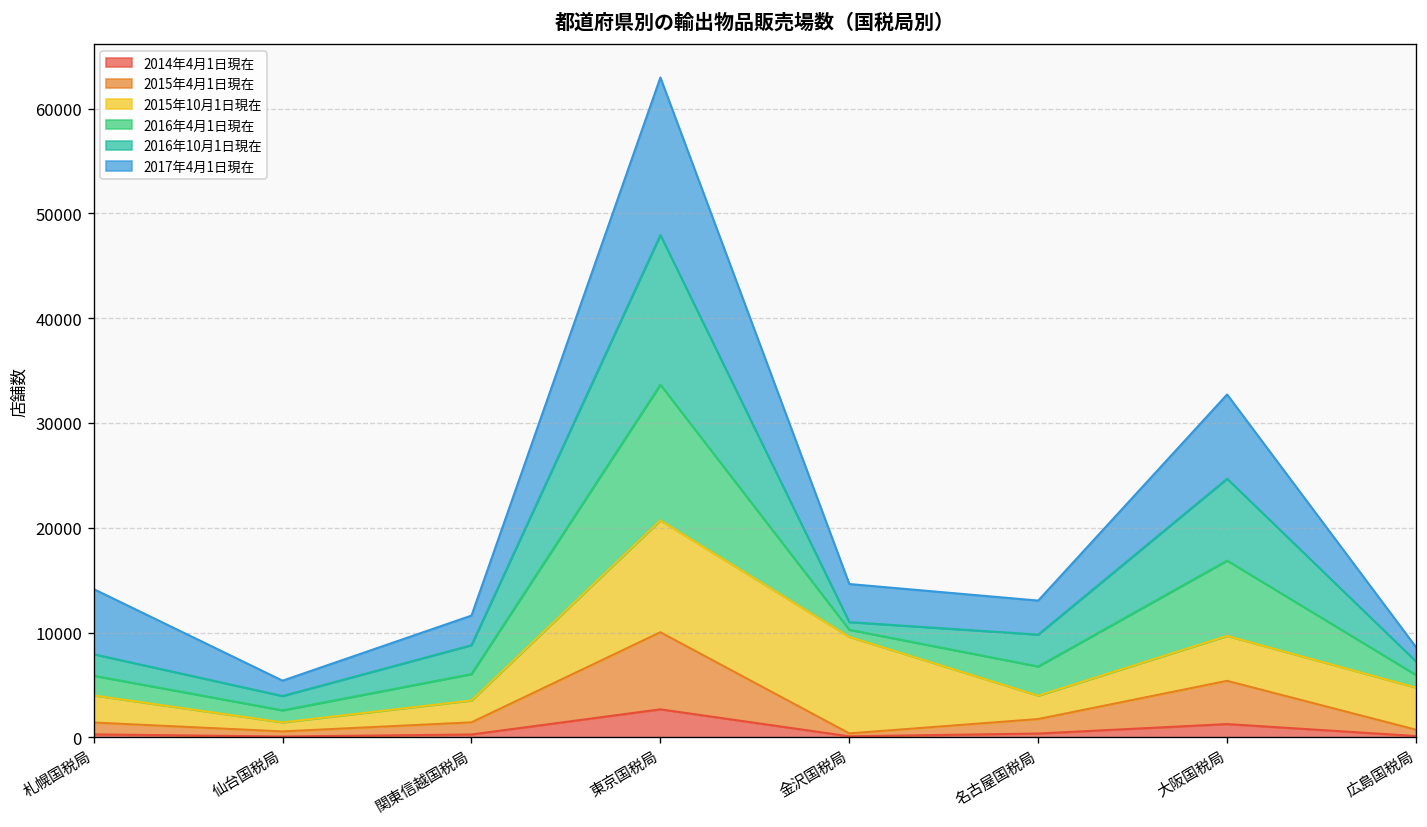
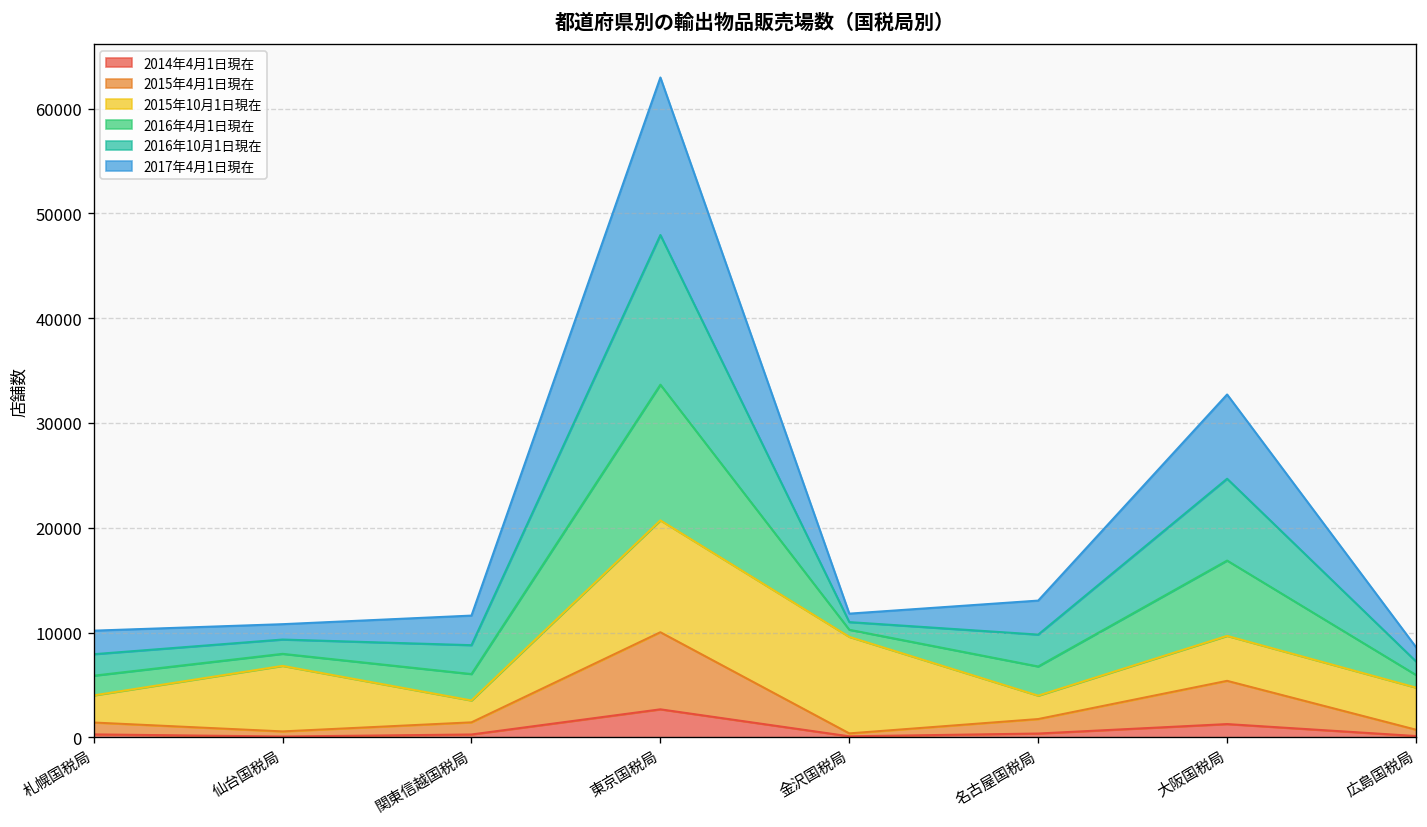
2017年4月1日現在, 札幌国税局: 6000 -> 2000
2015年10月1日現在, 仙台国税局: 1000 -> 6000
2017年4月1日現在, 金沢国税局: 4000 -> 1000
